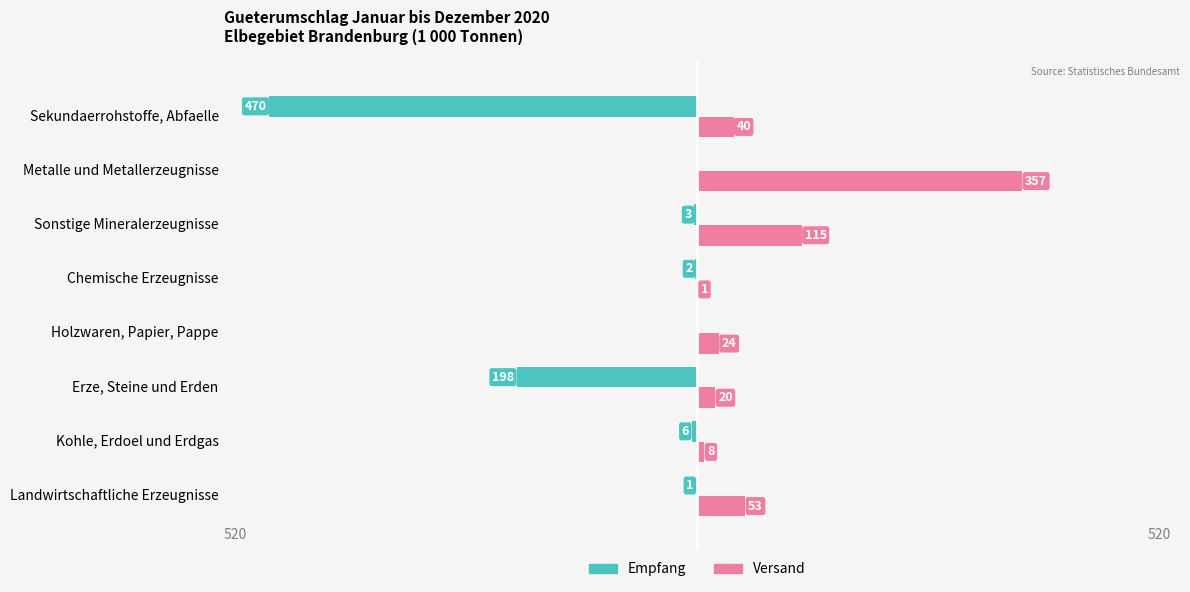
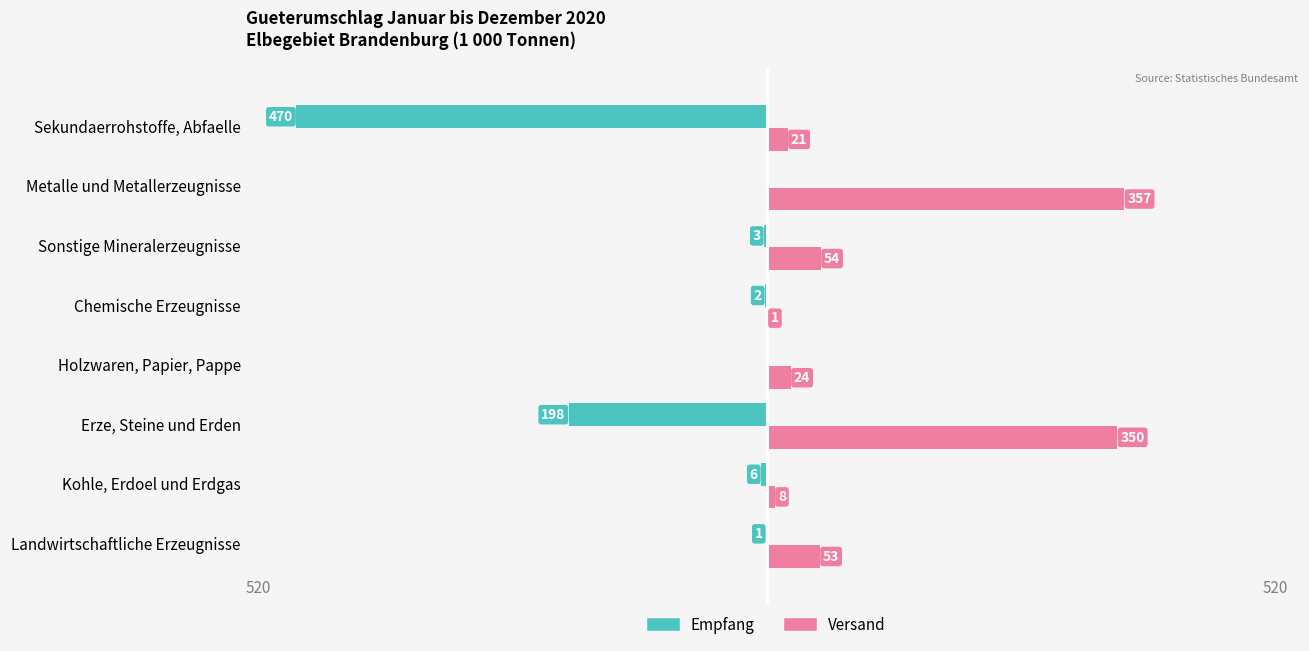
Versand, Sekundaerrohstoffe, Abfaelle: 40 -> 21
Versand, Sonstige Mineralerzeugnisse: 115 -> 54
Versand, Erze, Steine und Erden: 20 -> 350
